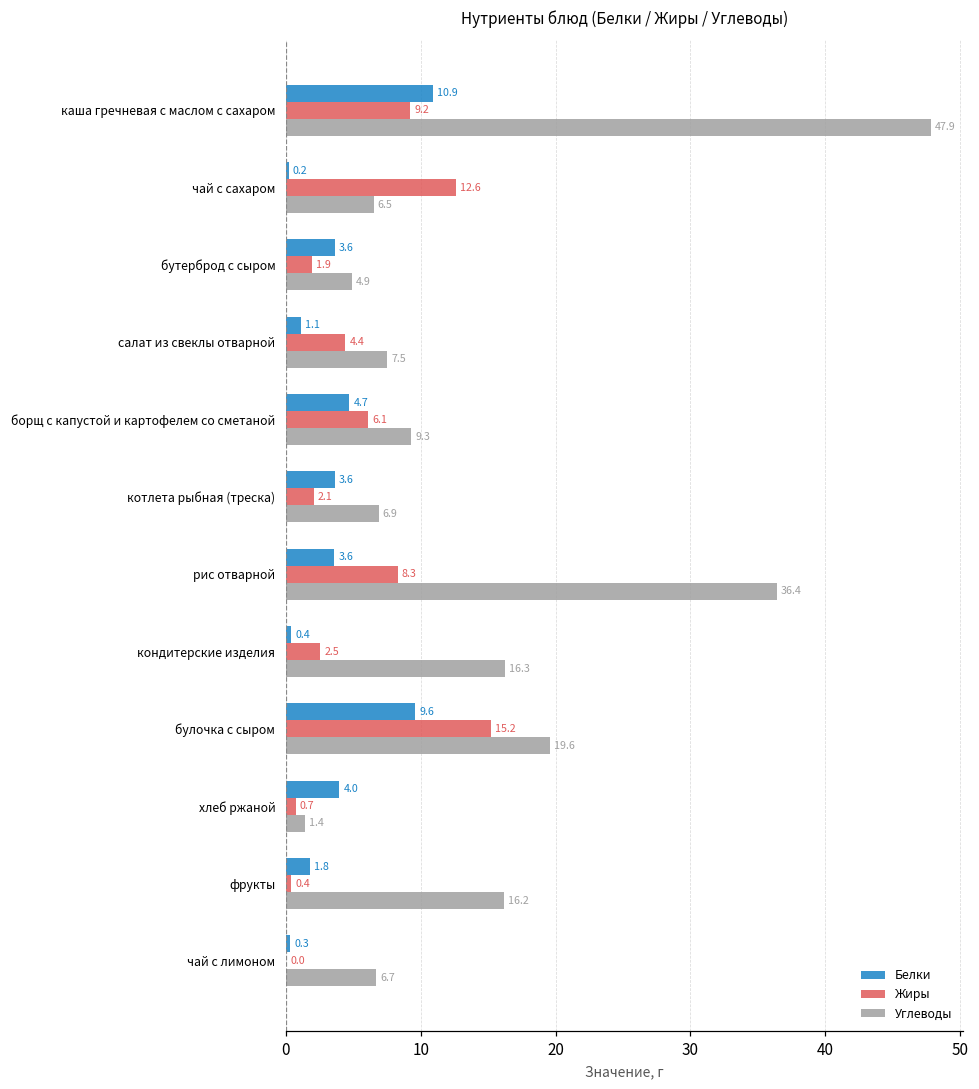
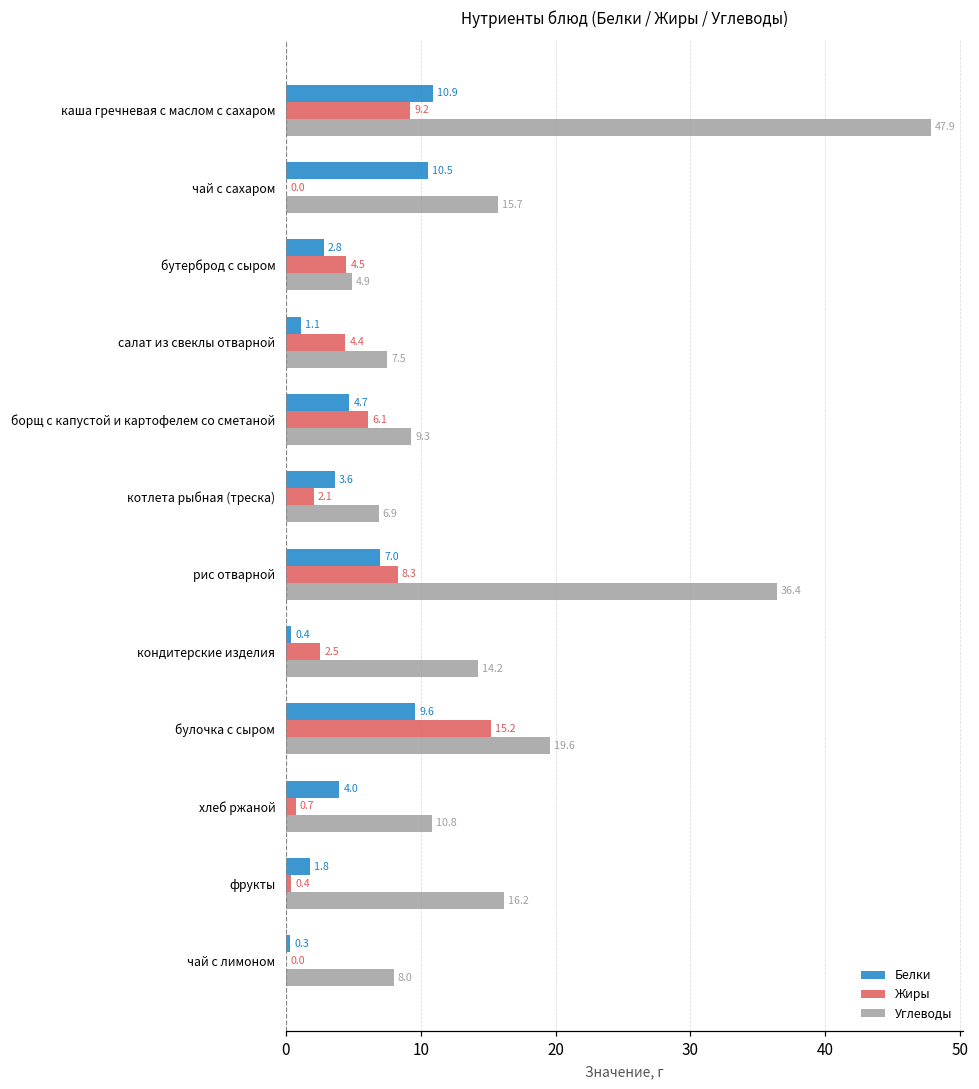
Белки, чай с сахаром: 0.2 -> 10.5
Жиры, чай с сахаром: 12.6 -> 0.0
Углеводы, чай с сахаром: 6.5 -> 15.7
Белки, бутерброд с сыром: 3.6 -> 2.8
Жиры, бутерброд с сыром: 1.9 -> 4.5
Белки, рис отварной: 3.6 -> 7.0
Углеводы, кондитерские изделия: 16.3 -> 14.2
Углеводы, хлеб ржаной: 1.4 -> 10.8
Углеводы, чай с лимоном: 6.7 -> 8.0
